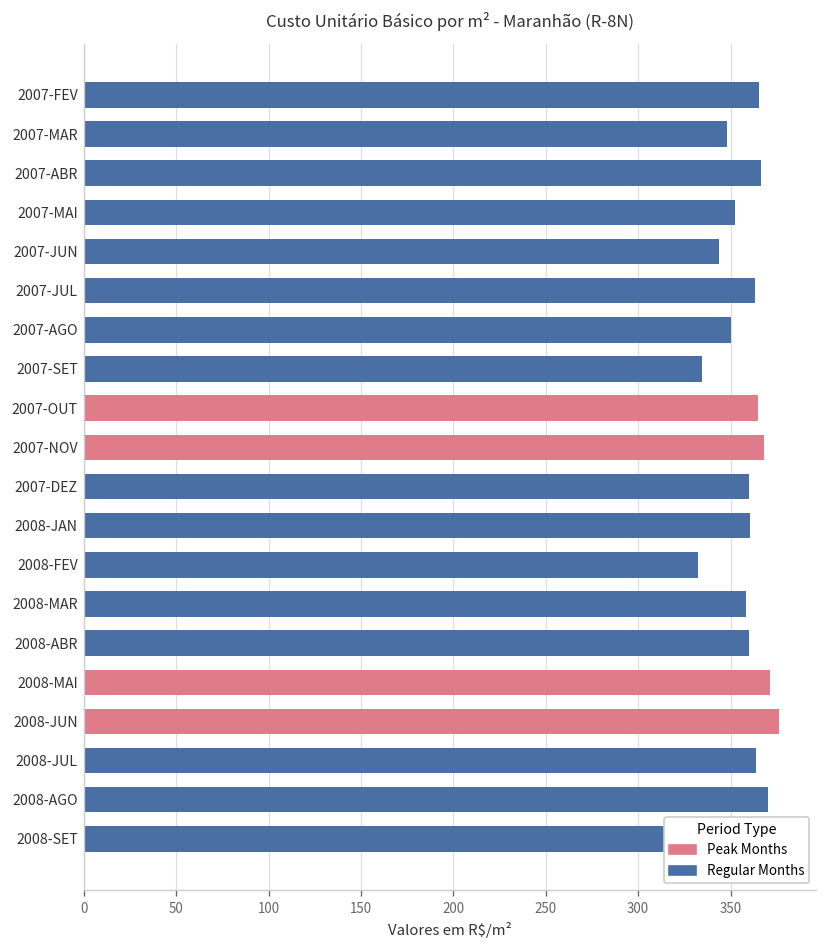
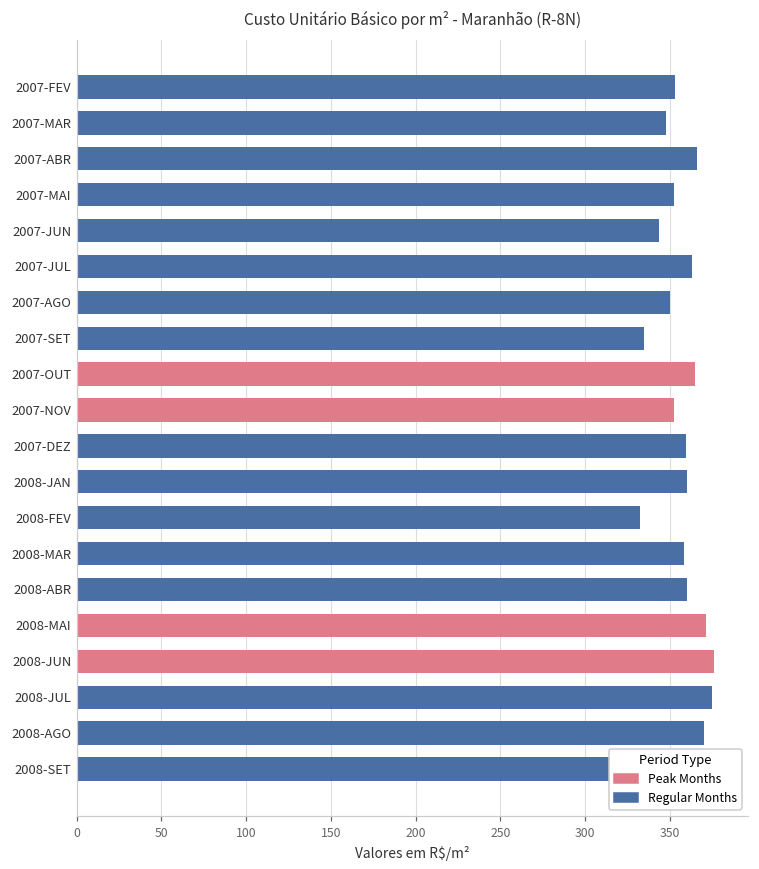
2007-FEV: 365 -> 353
2007-NOV: 368 -> 353
2008-JUL: 364 -> 375
